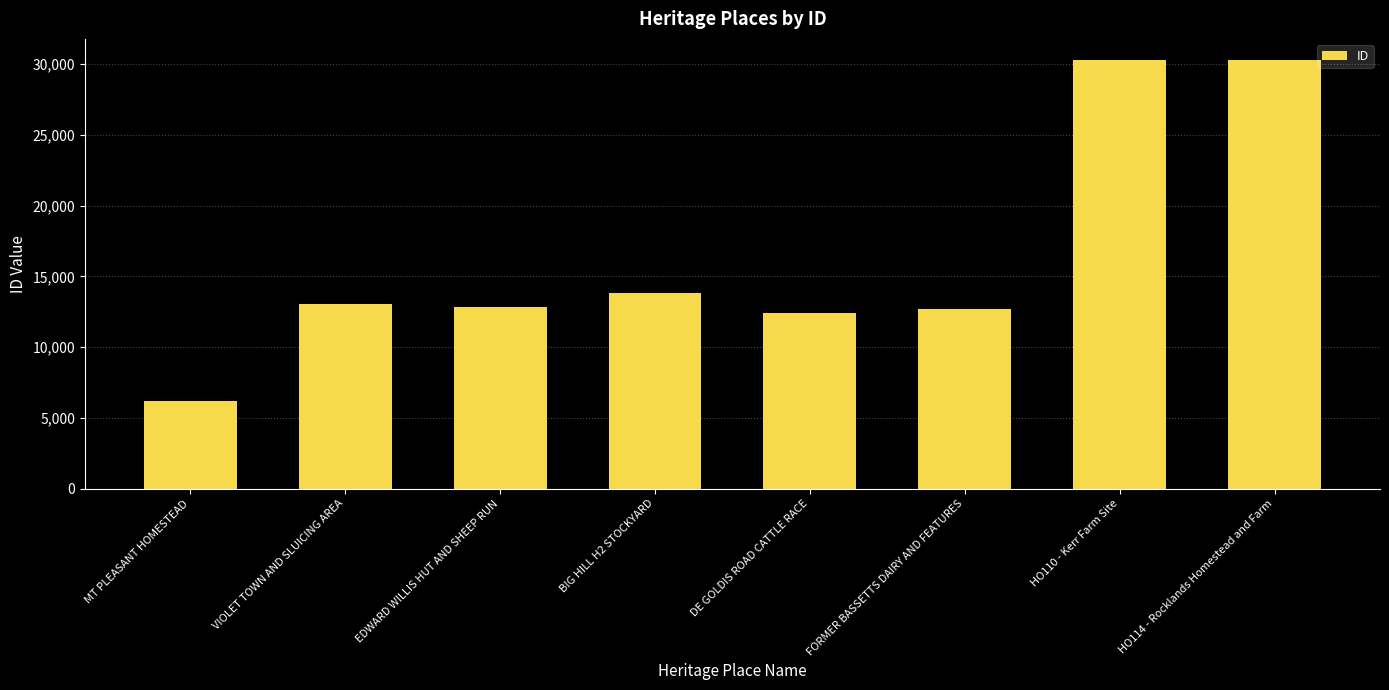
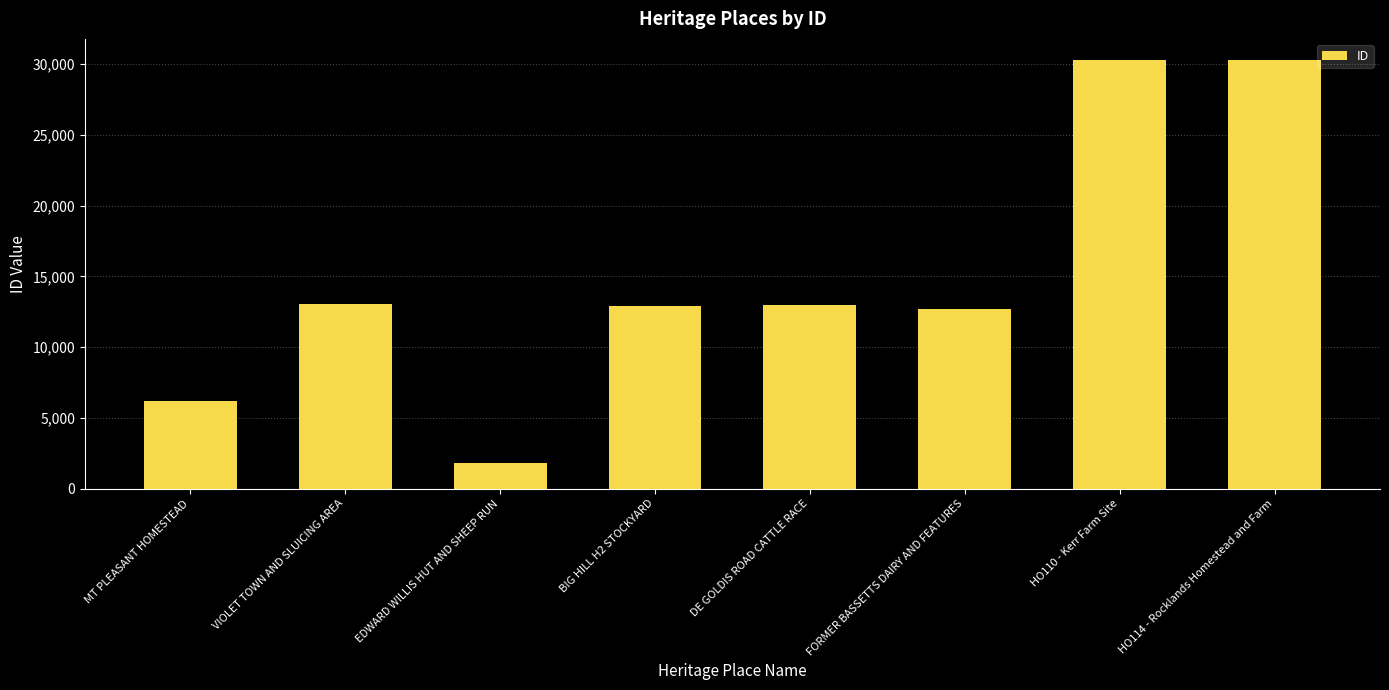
EDWARD WILLIS HUT AND SHEEP RUN: 12,800 -> 1,800
BIG HILL H2 STOCKYARD: 13,900 -> 12,900
DE GOLDIS ROAD CATTLE RACE: 12,400 -> 13,000
